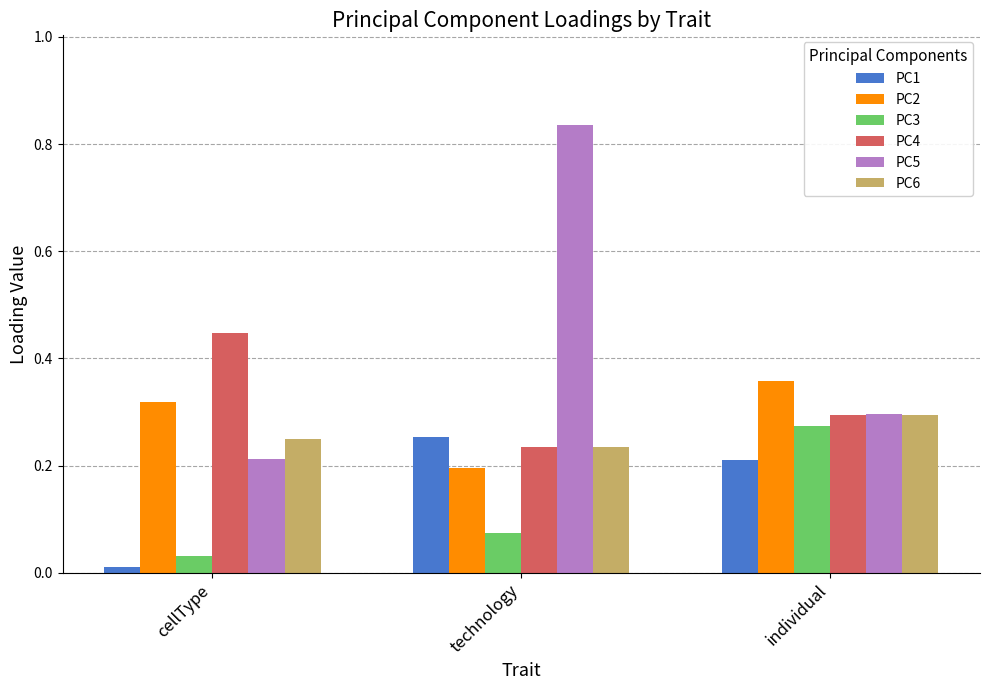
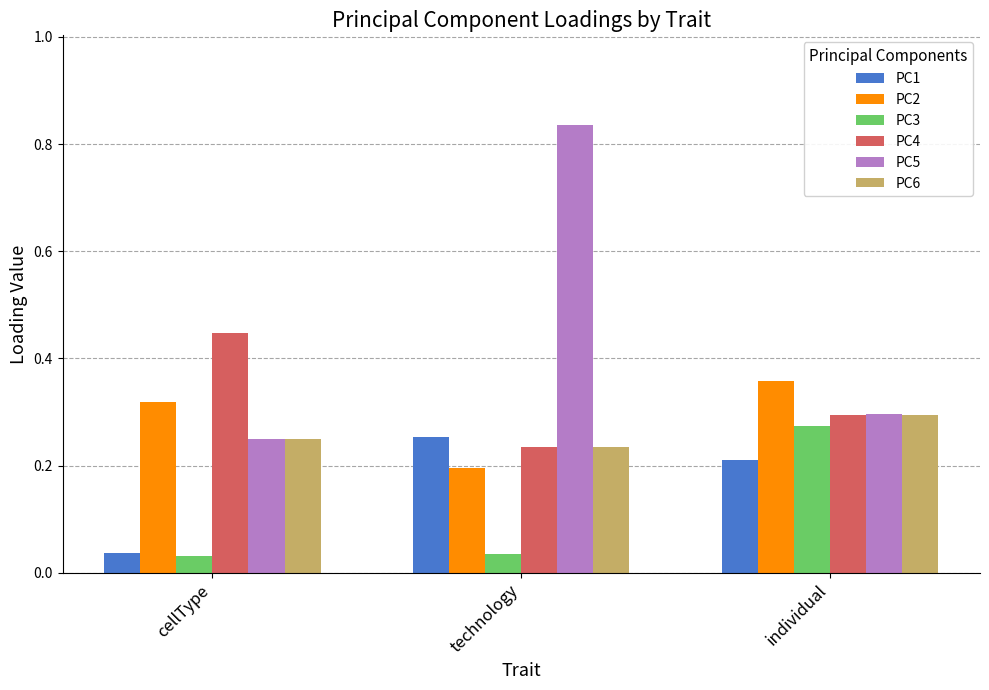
PC1, cellType: 0.01 -> 0.04
PC5, cellType: 0.21 -> 0.25
PC3, technology: 0.07 -> 0.03
